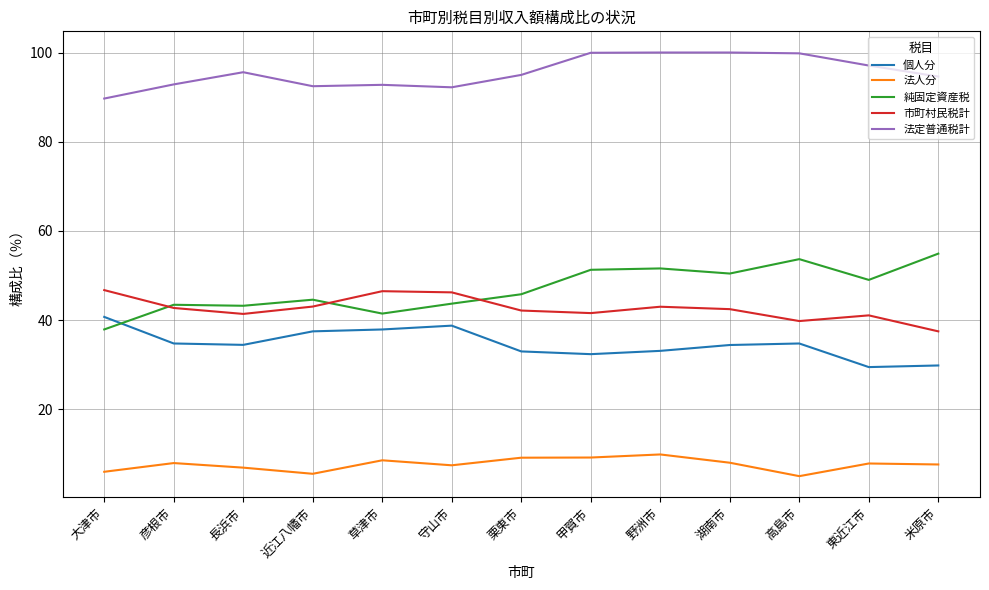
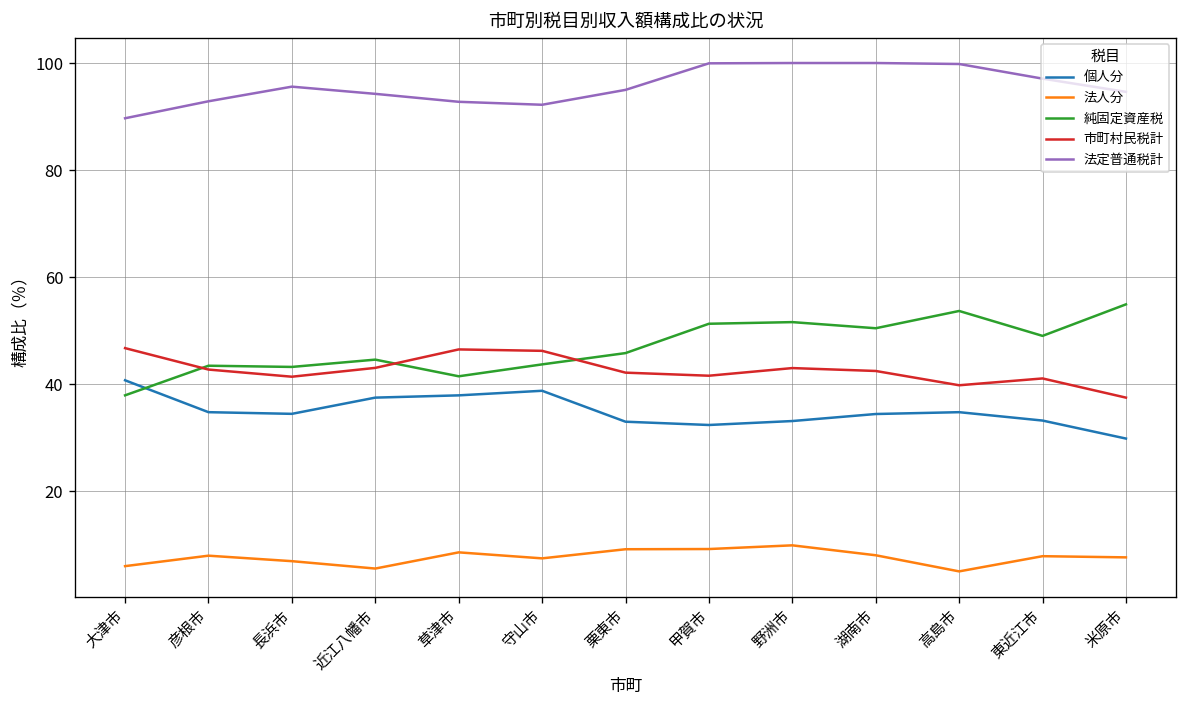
法定普通税計, 近江八幡市: 92 -> 94
個人分, 東近江市: 29 -> 33
